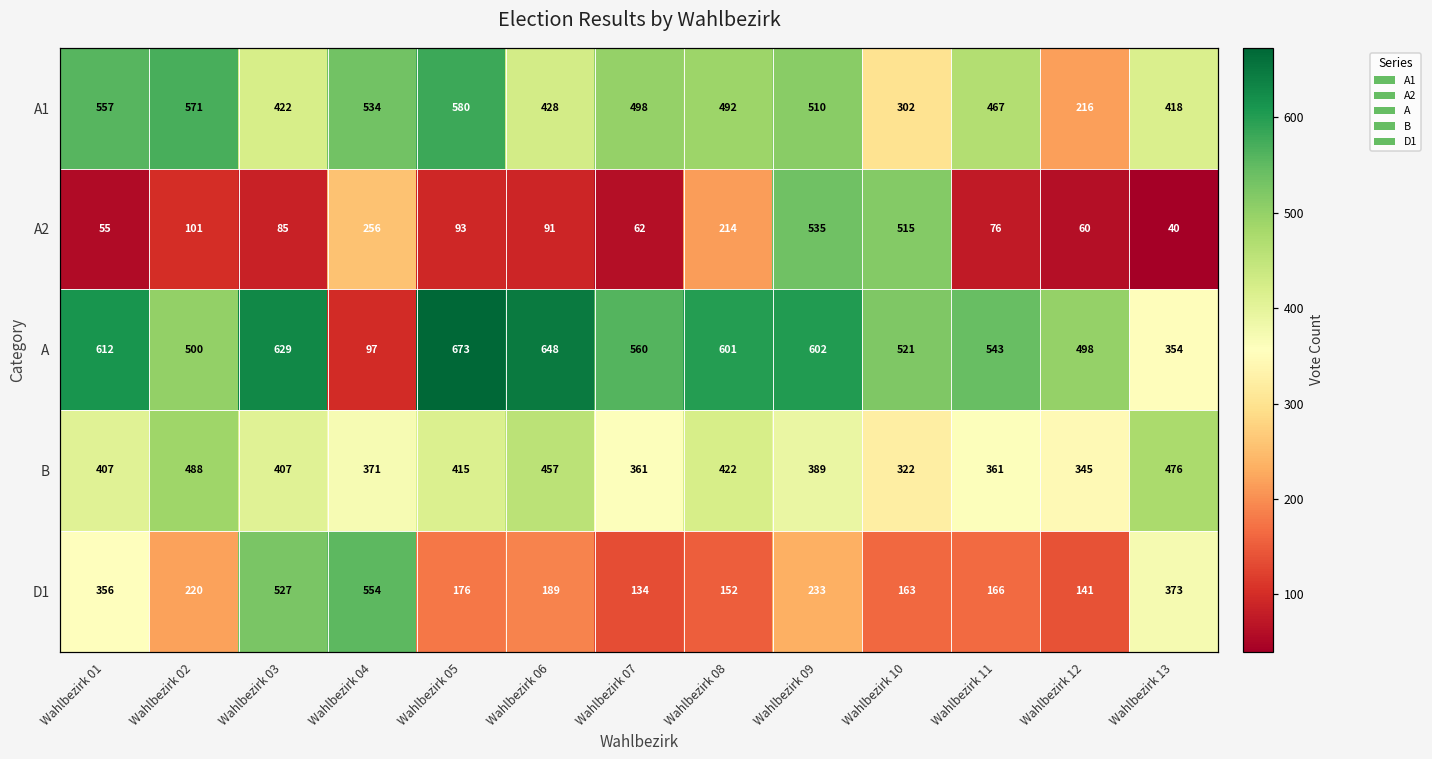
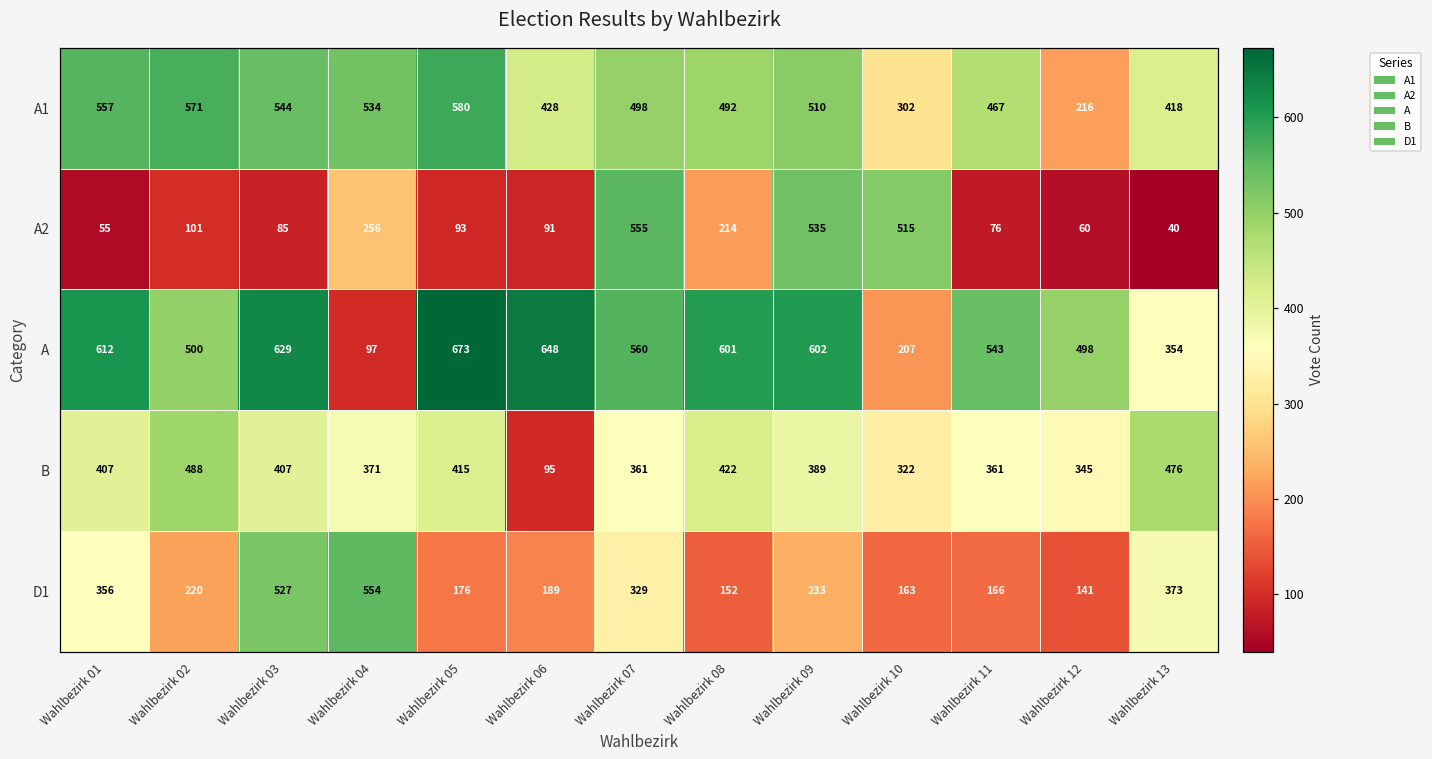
A1, Wahlbezirk 03: 422 -> 544
A2, Wahlbezirk 07: 62 -> 555
A, Wahlbezirk 10: 521 -> 207
B, Wahlbezirk 06: 457 -> 95
D1, Wahlbezirk 07: 134 -> 329
